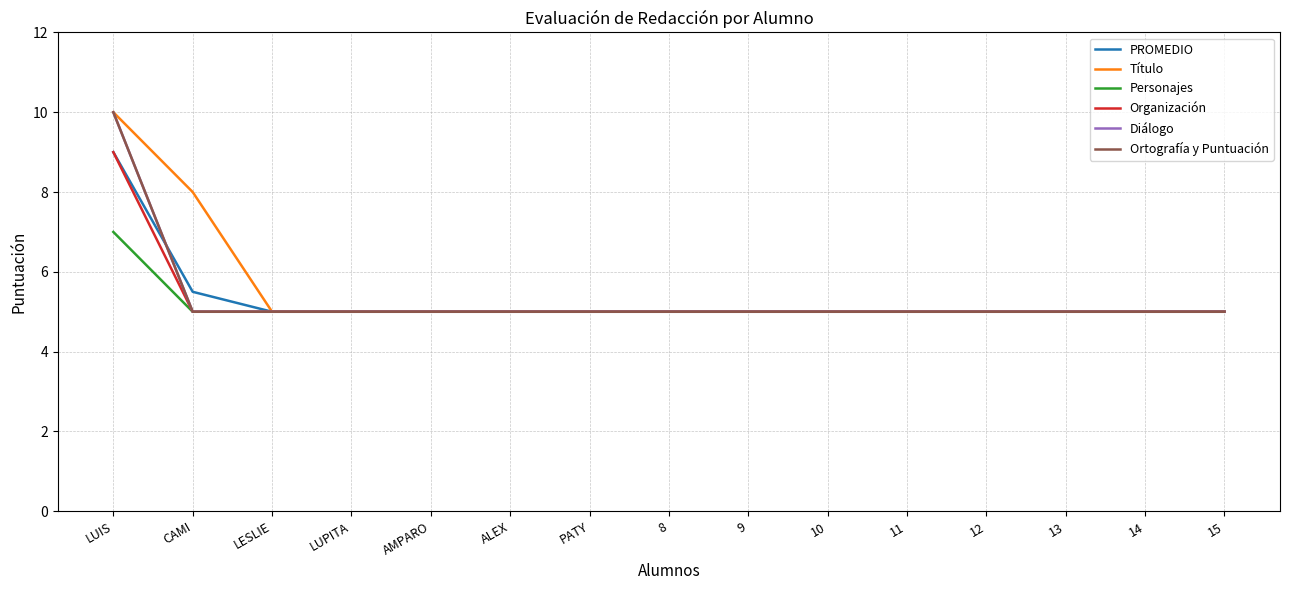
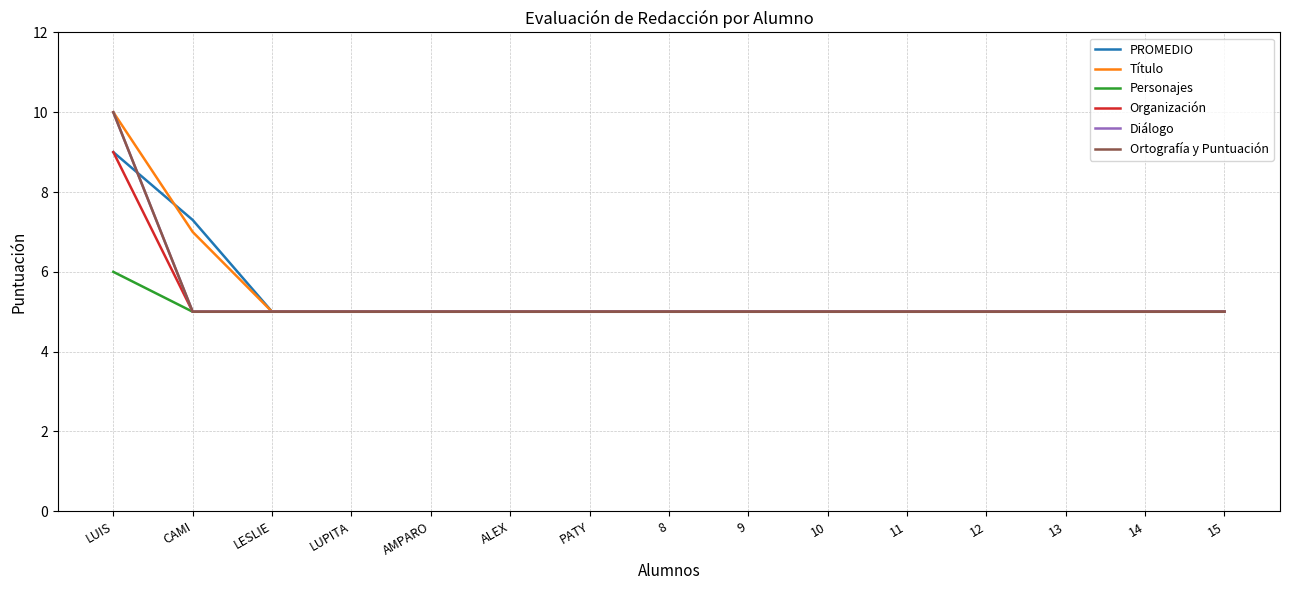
Personajes, LUIS: 7 -> 6
PROMEDIO, CAMI: 5.5 -> 7.3
Título, CAMI: 8 -> 7
